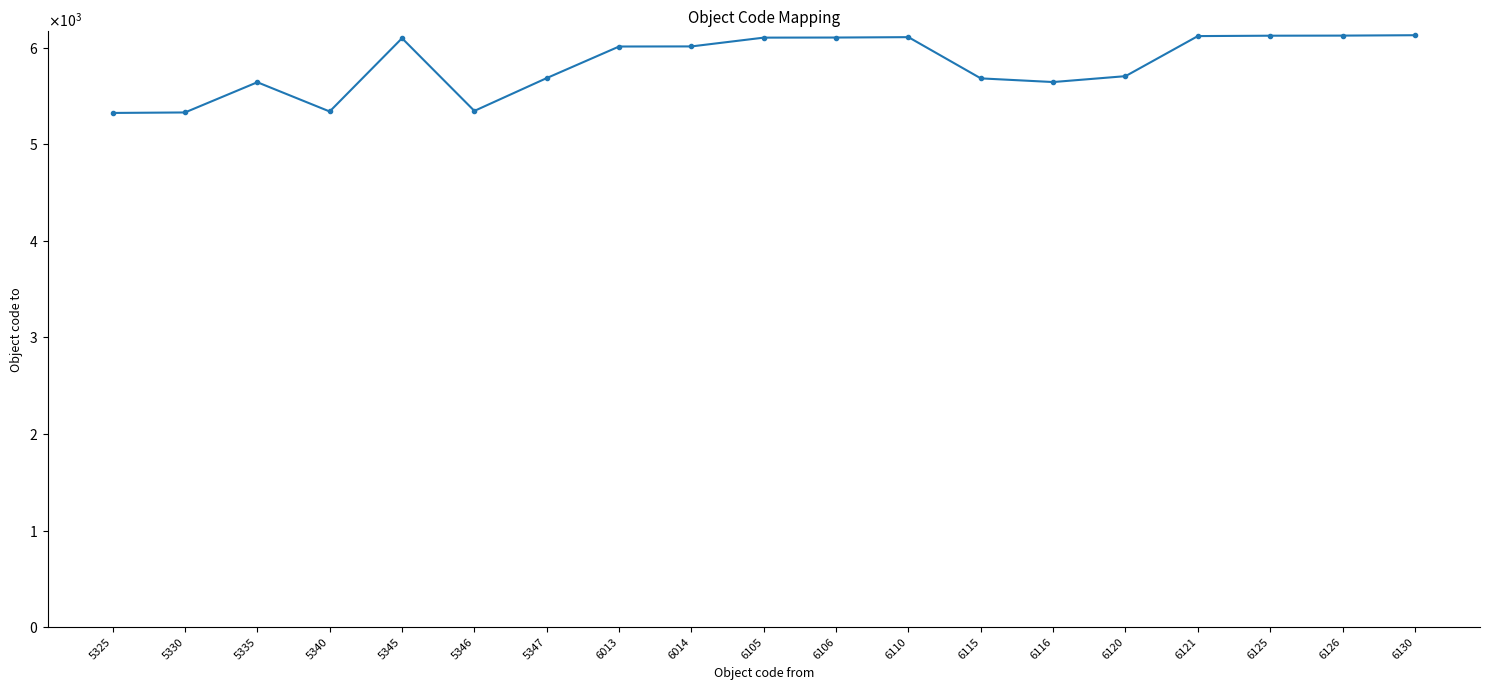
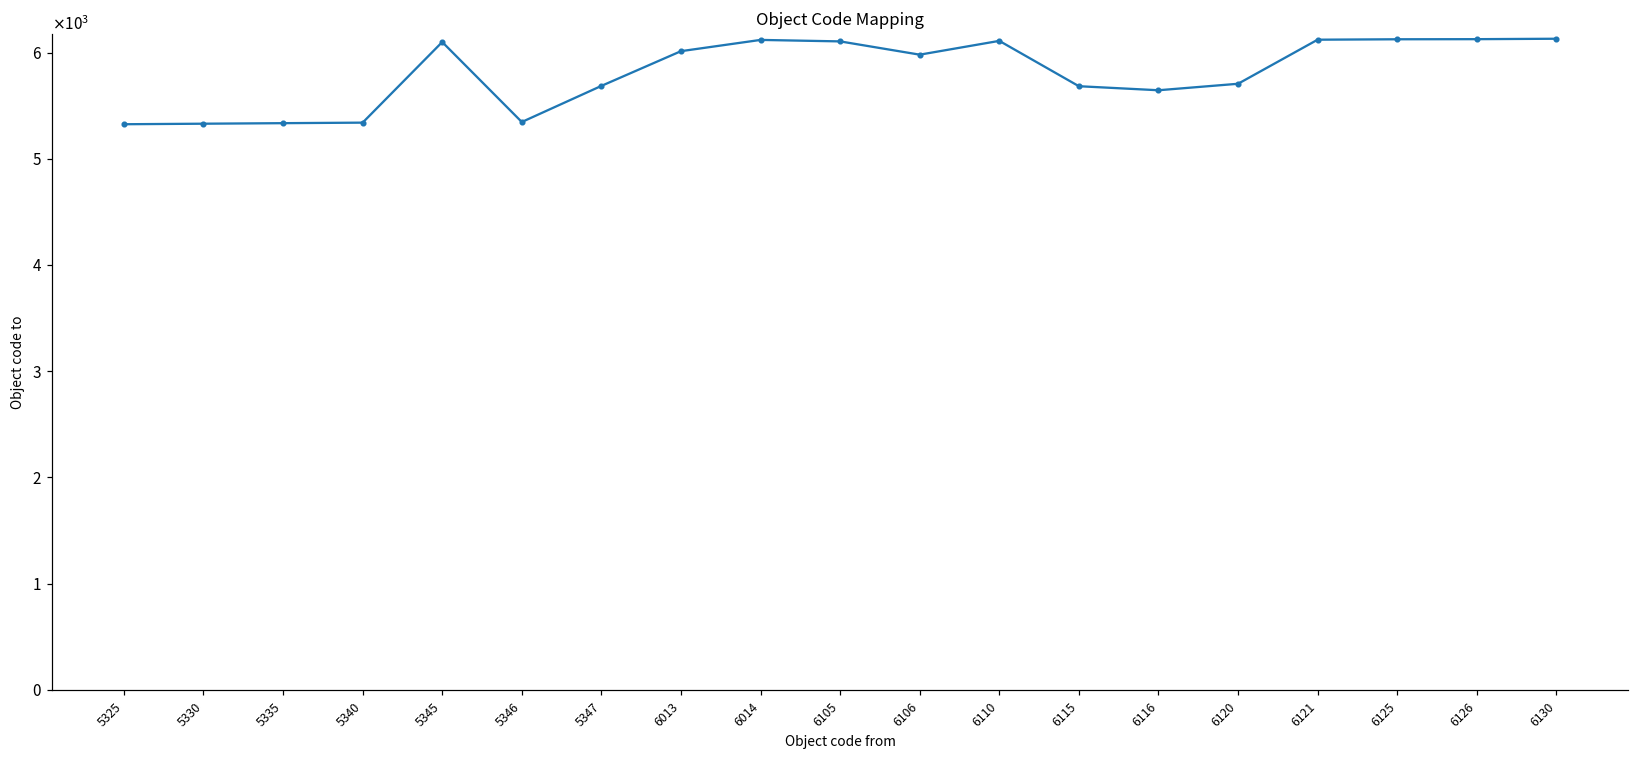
5335: 5600 -> 5300
6014: 6000 -> 6100
6106: 6100 -> 6000
